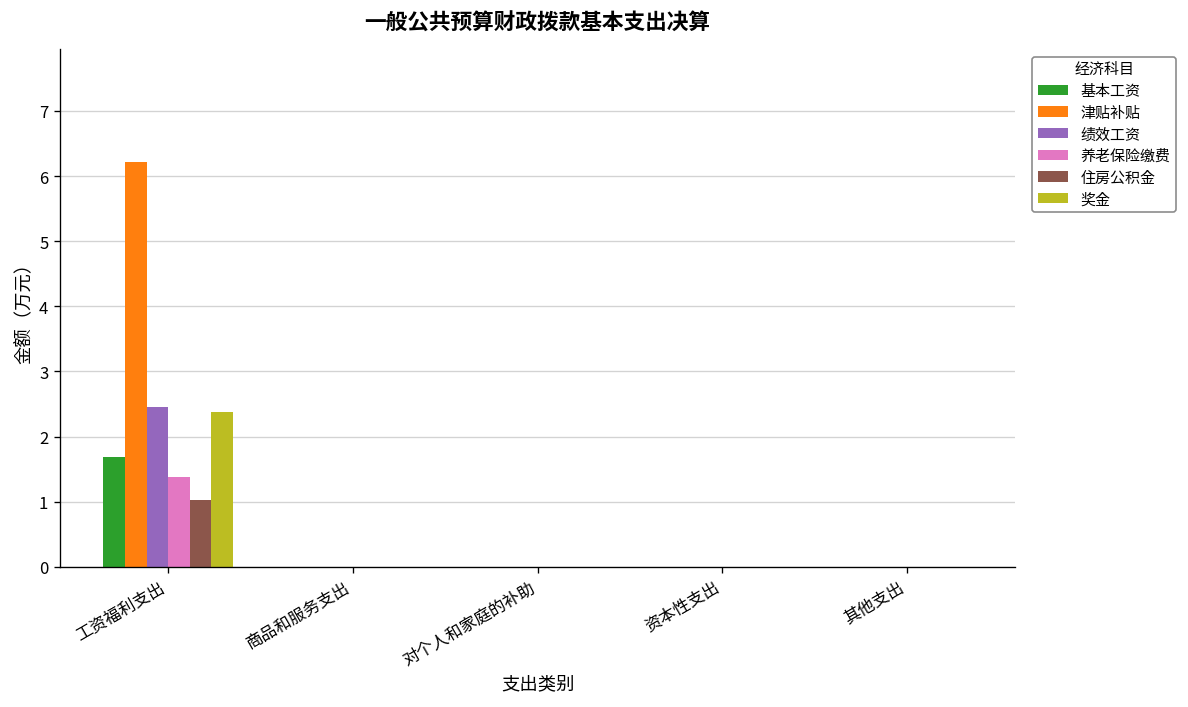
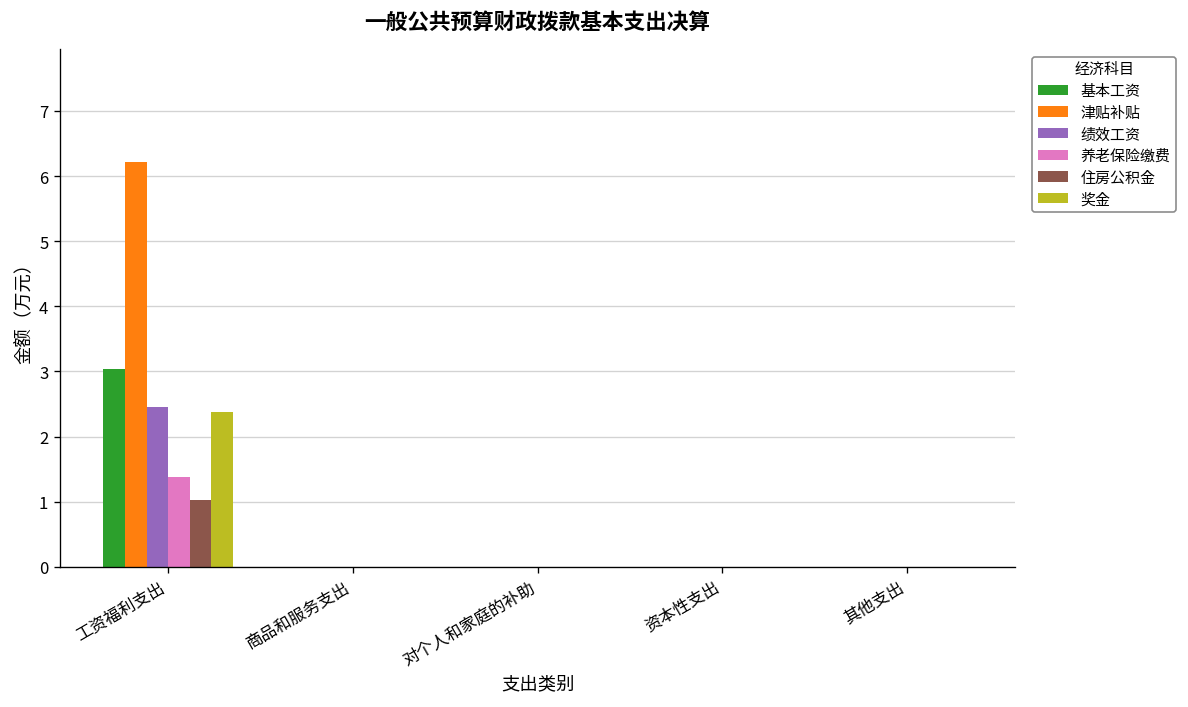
基本工资, 工资福利支出: 1.7 -> 3.0
